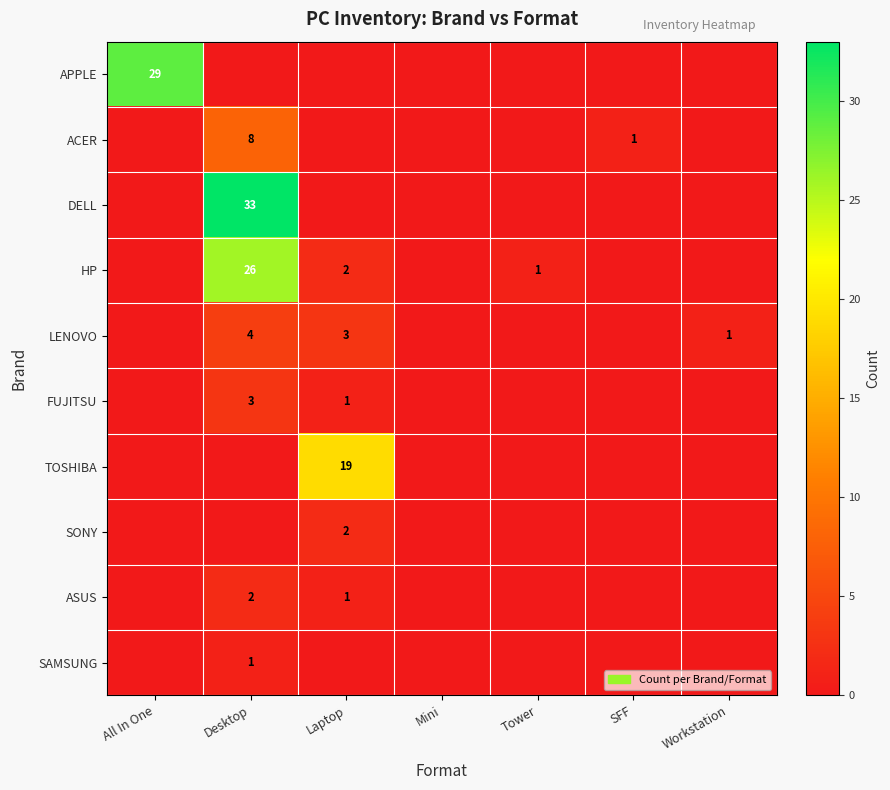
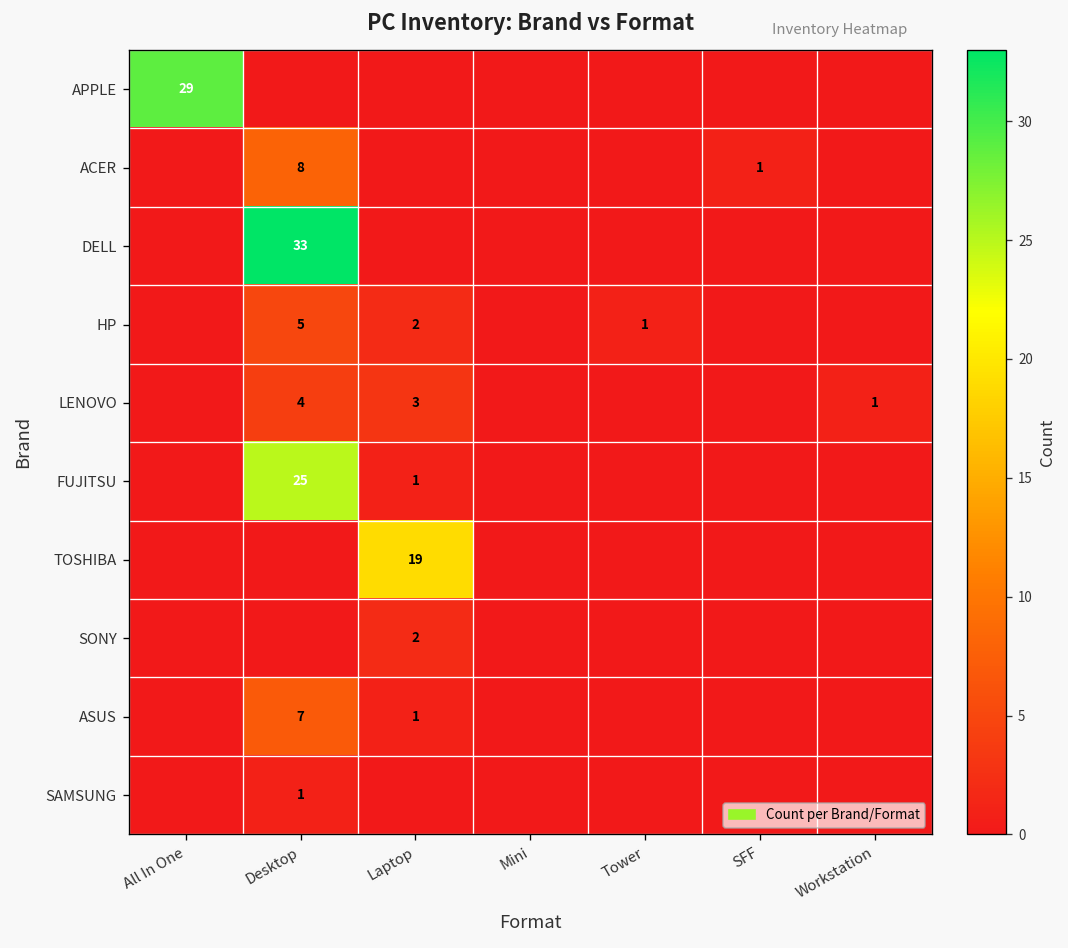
HP, Desktop: 26 -> 5
FUJITSU, Desktop: 3 -> 25
ASUS, Desktop: 2 -> 7
